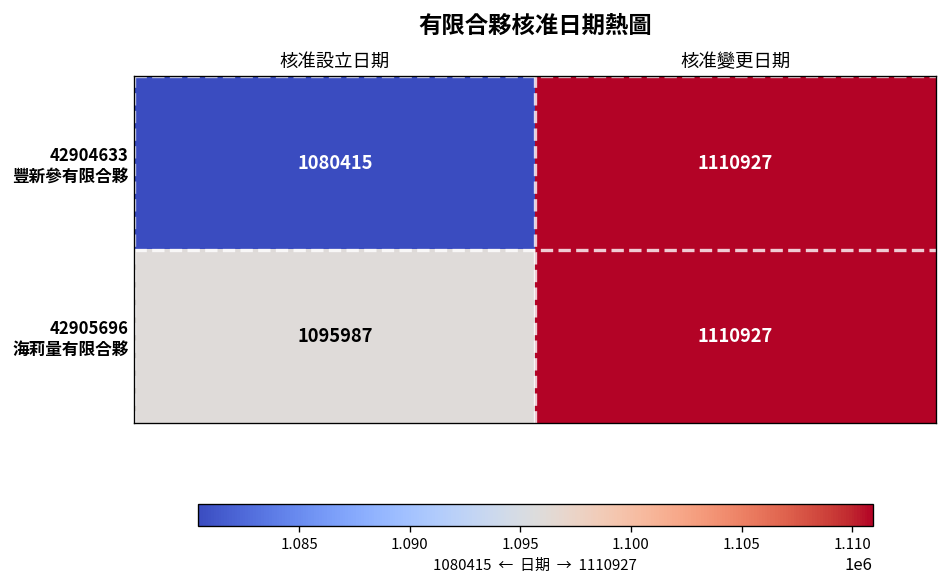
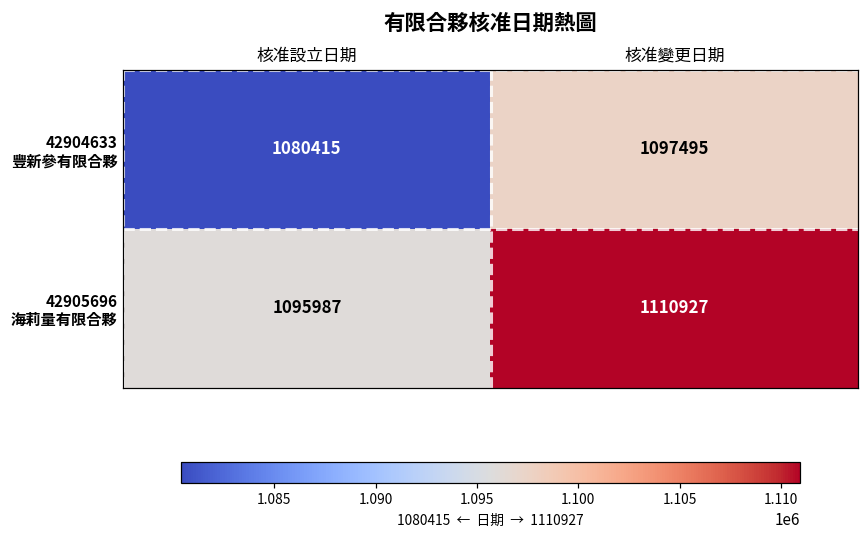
42904633 豐新參有限合夥, 核准變更日期: 1110927 -> 1097495
